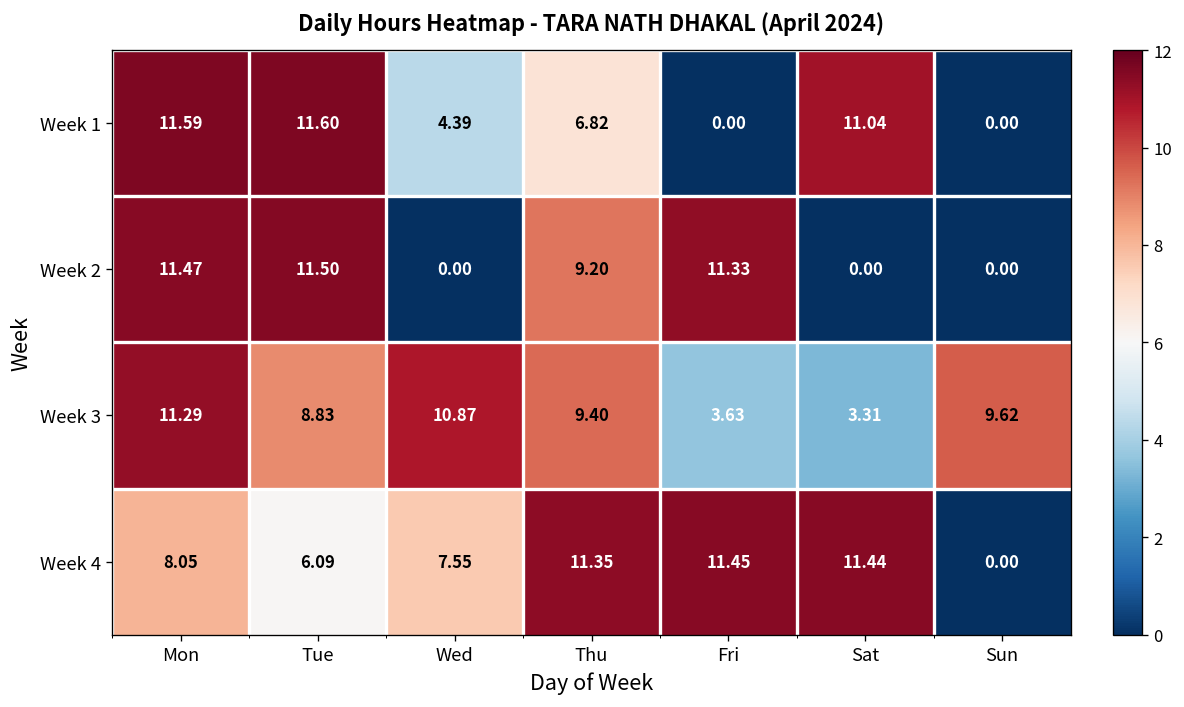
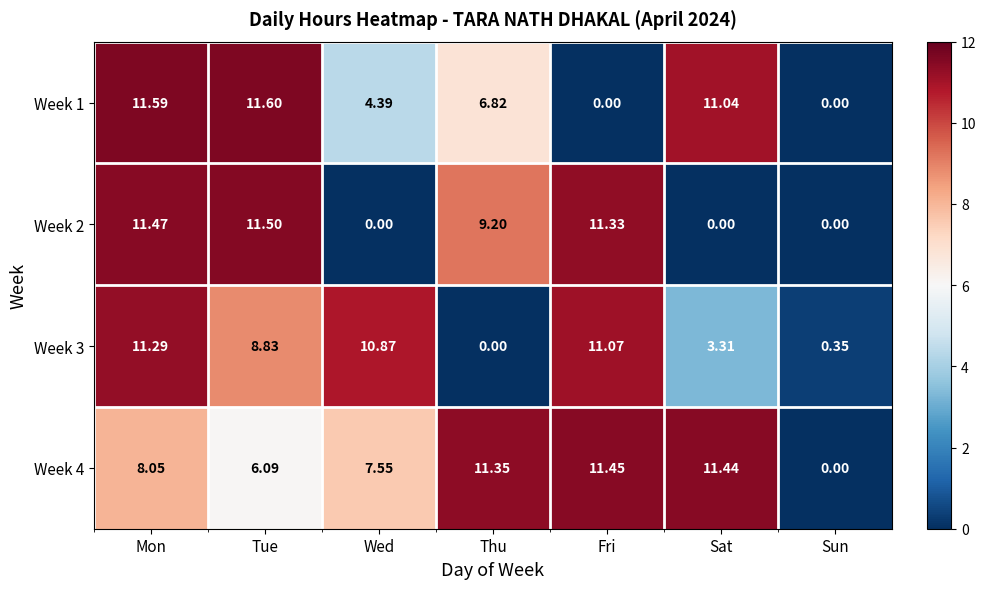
Week 3, Thu: 9.40 -> 0.00
Week 3, Fri: 3.63 -> 11.07
Week 3, Sun: 9.62 -> 0.35
